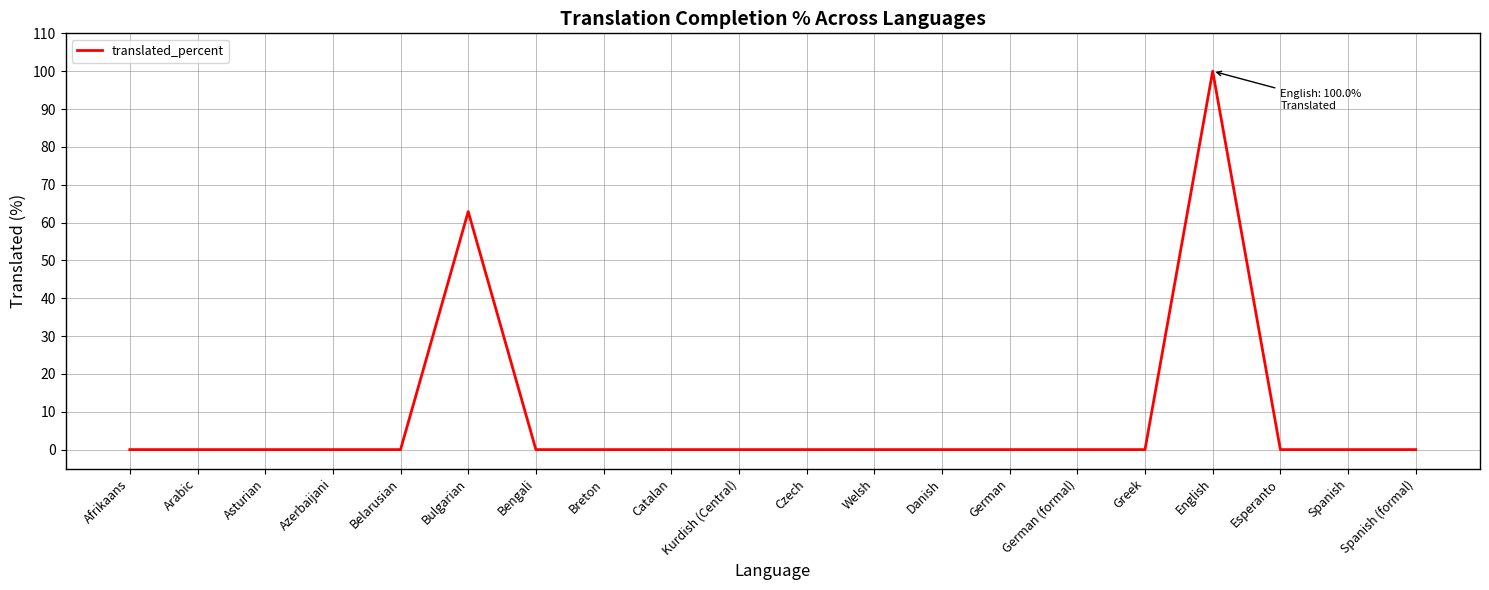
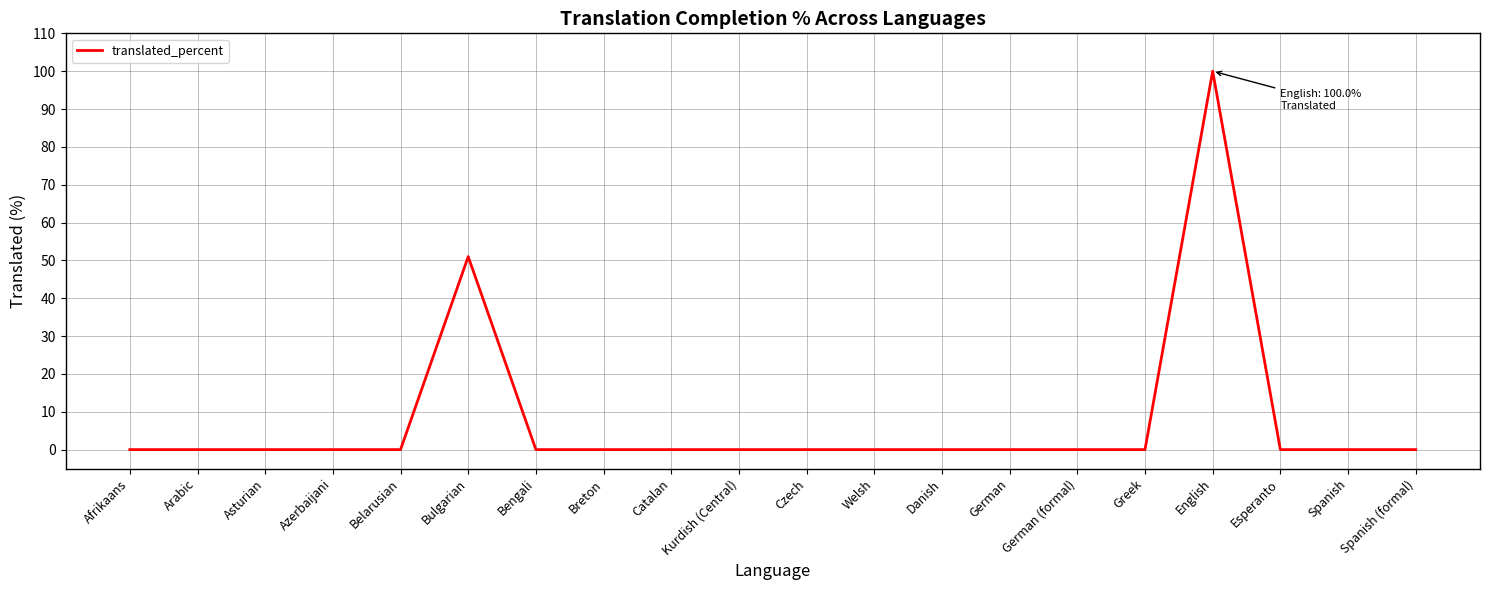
Bulgarian: 63 -> 51
